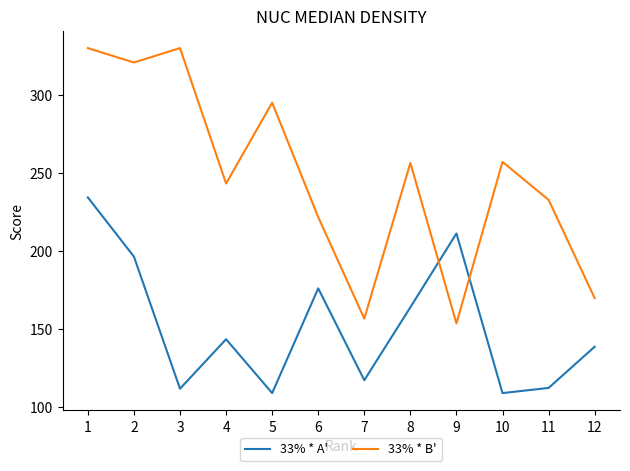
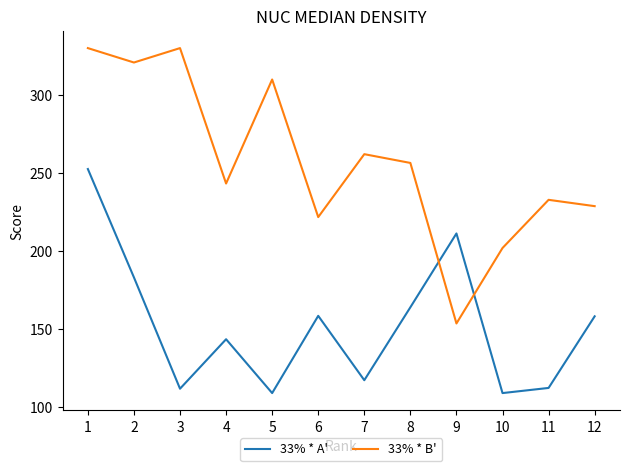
33% * A', 1: 234 -> 253
33% * A', 2: 196 -> 183
33% * B', 5: 295 -> 310
33% * A', 6: 176 -> 158
33% * B', 7: 157 -> 262
33% * B', 10: 257 -> 202
33% * A', 12: 139 -> 158
33% * B', 12: 170 -> 229
